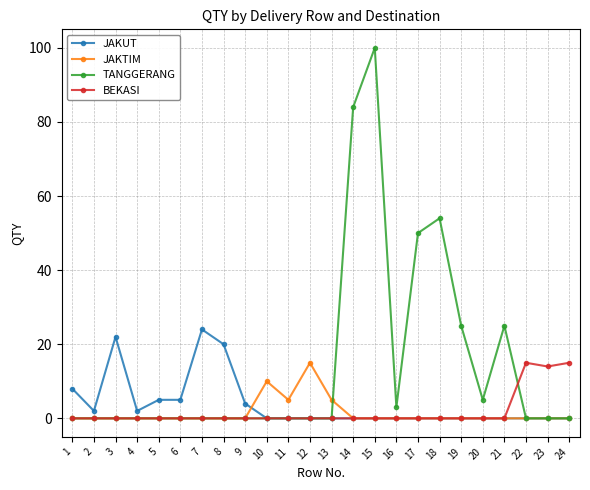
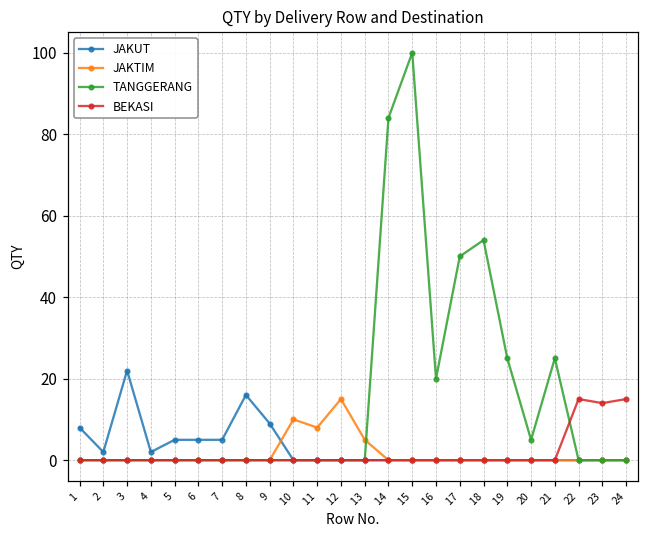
JAKUT, 7: 24 -> 5
JAKUT, 8: 20 -> 16
JAKUT, 9: 4 -> 9
JAKTIM, 11: 5 -> 8
TANGGERANG, 16: 3 -> 20
